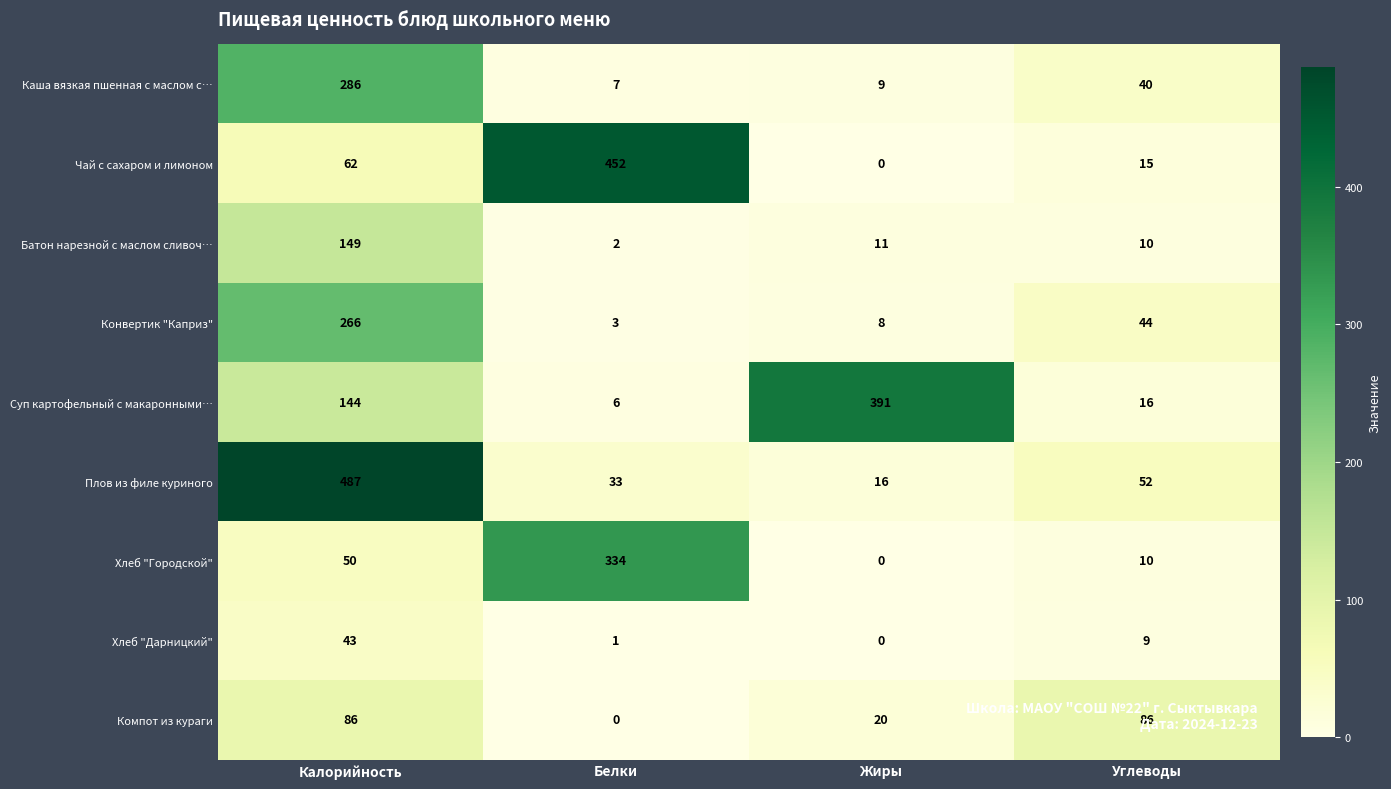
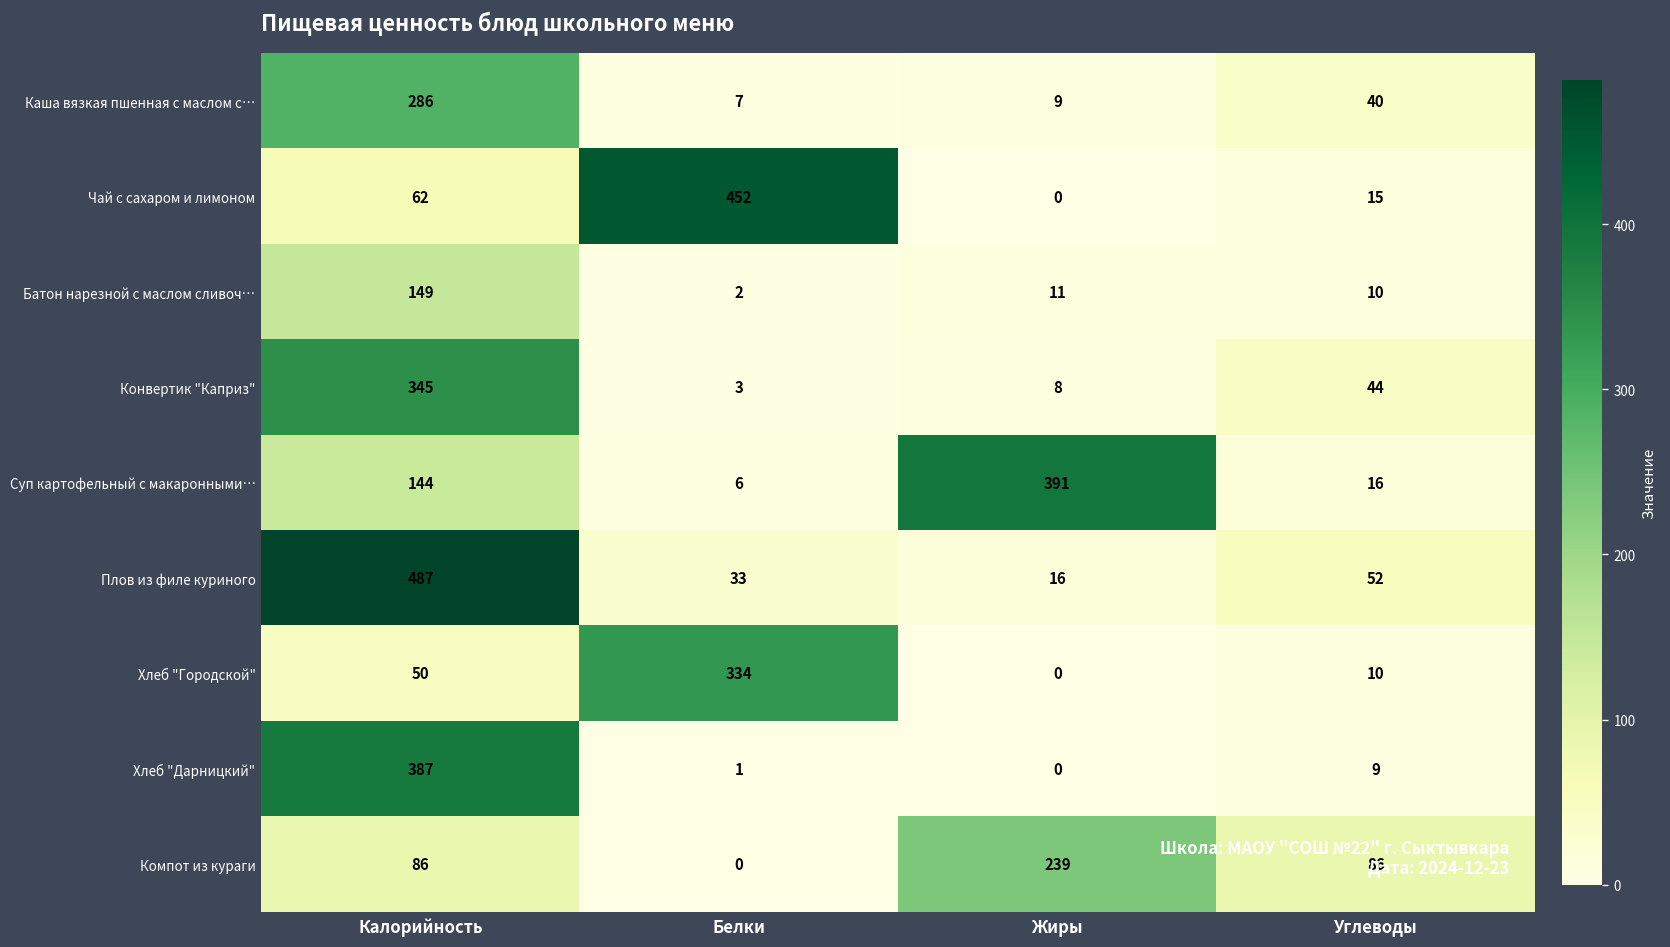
Конвертик "Каприз", Калорийность: 266 -> 345
Хлеб "Дарницкий", Калорийность: 43 -> 387
Компот из кураги, Жиры: 20 -> 239
